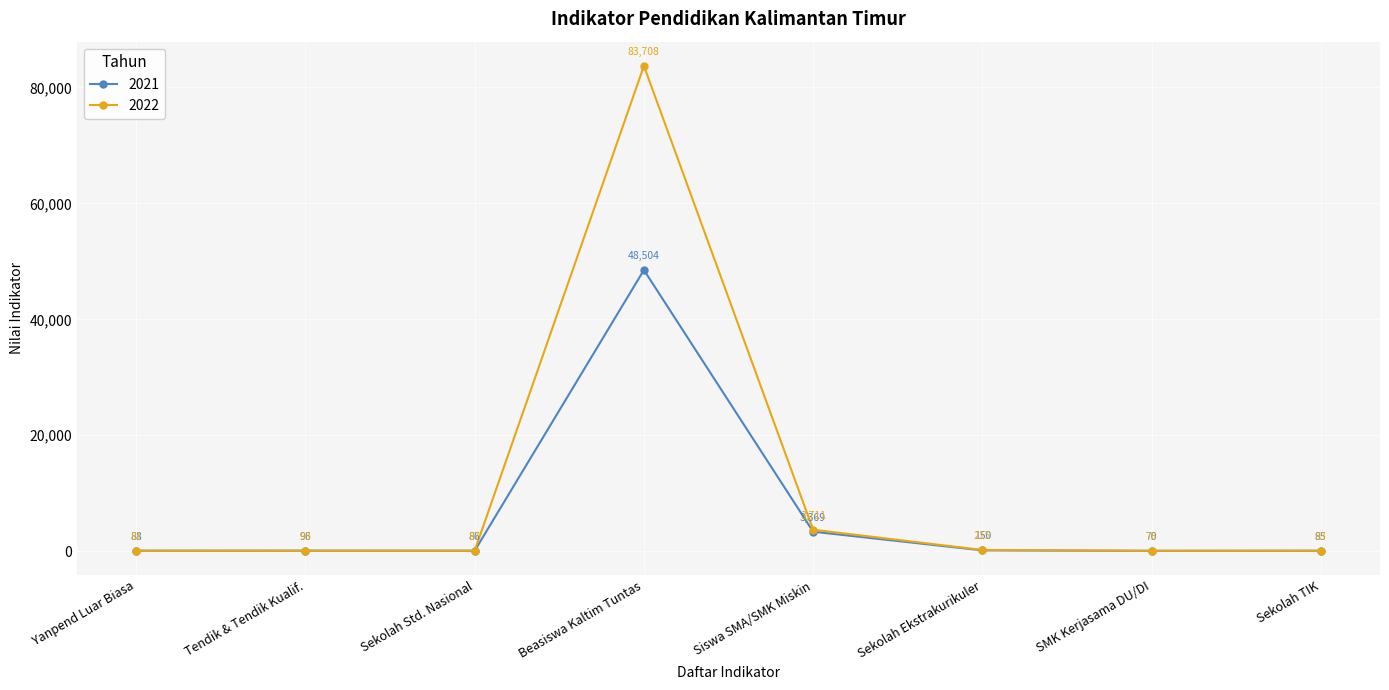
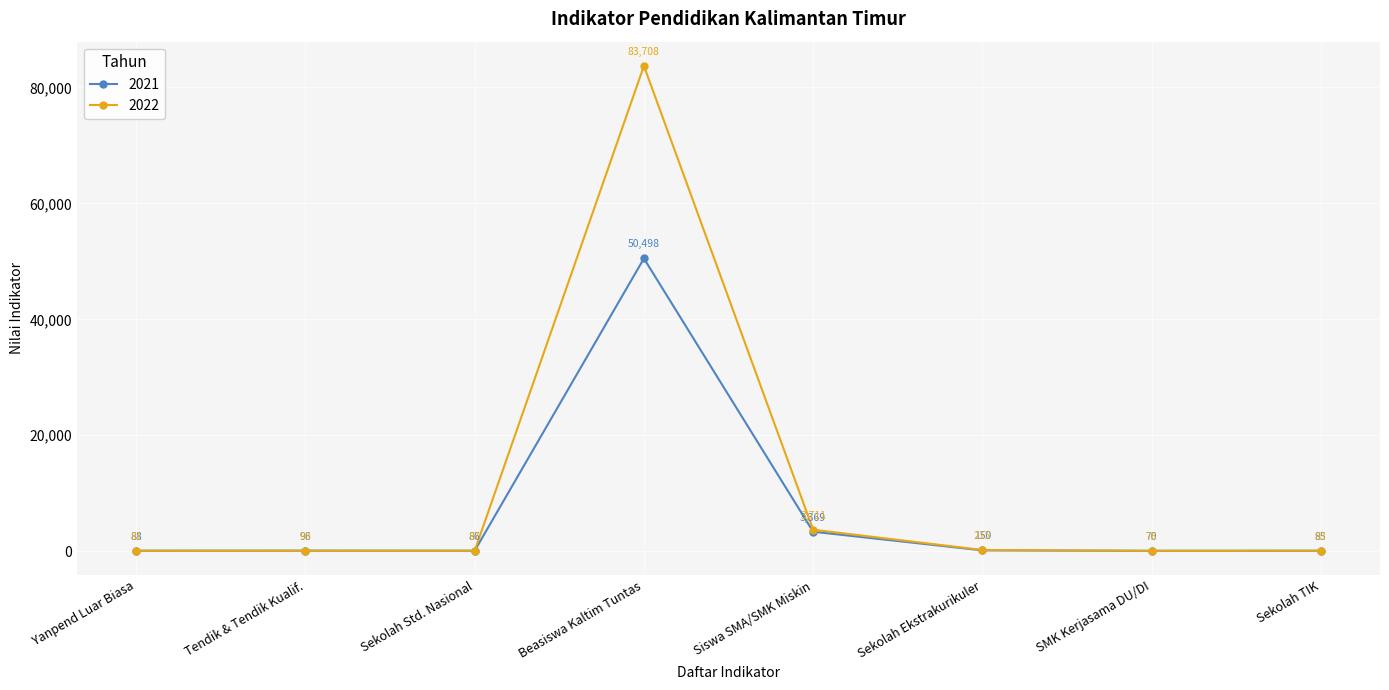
2021, Beasiswa Kaltim Tuntas: 48,504 -> 50,498
